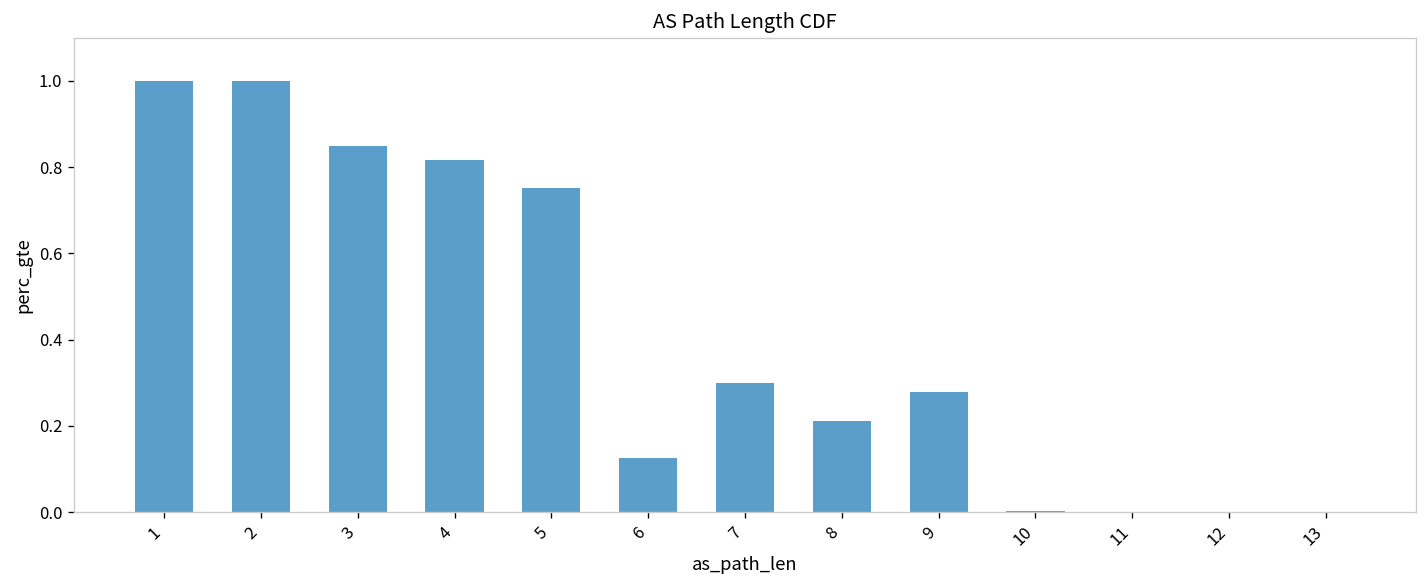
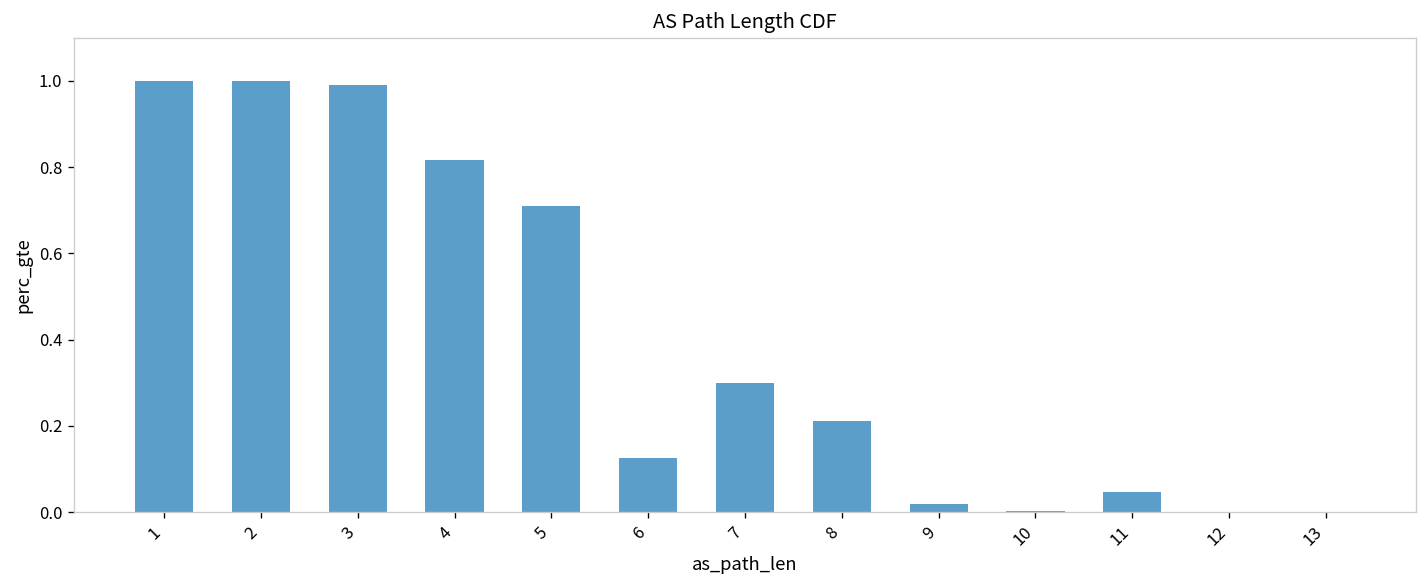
3: 0.85 -> 0.99
5: 0.75 -> 0.71
9: 0.28 -> 0.02
11: 0.00 -> 0.05
